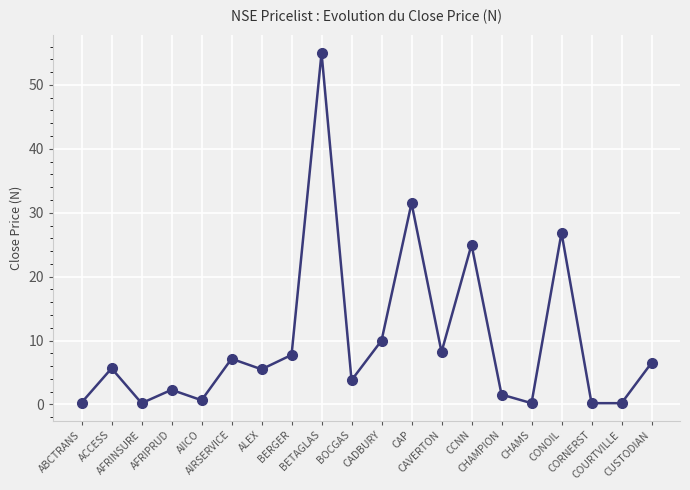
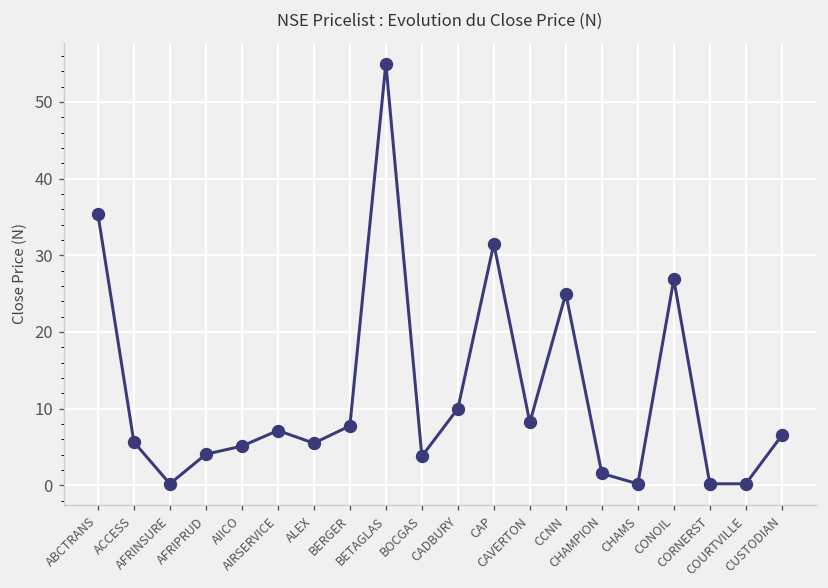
ABCTRANS: 0 -> 35
AFRIPRUD: 2 -> 4
AIICO: 1 -> 5
